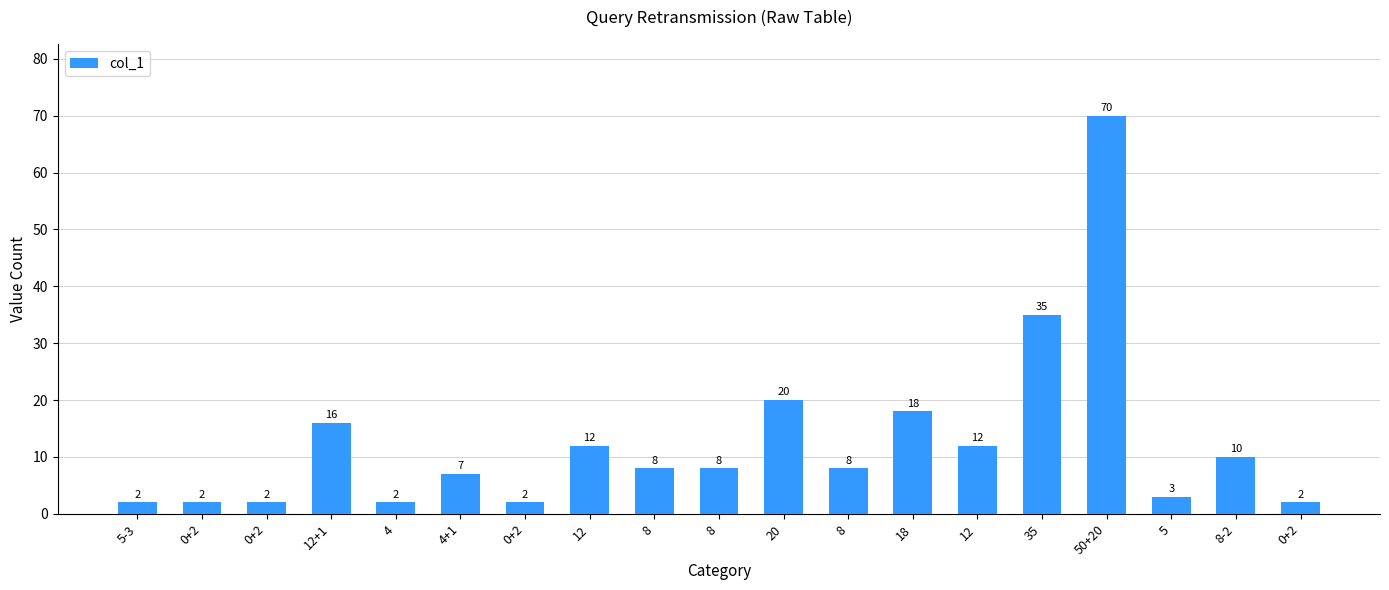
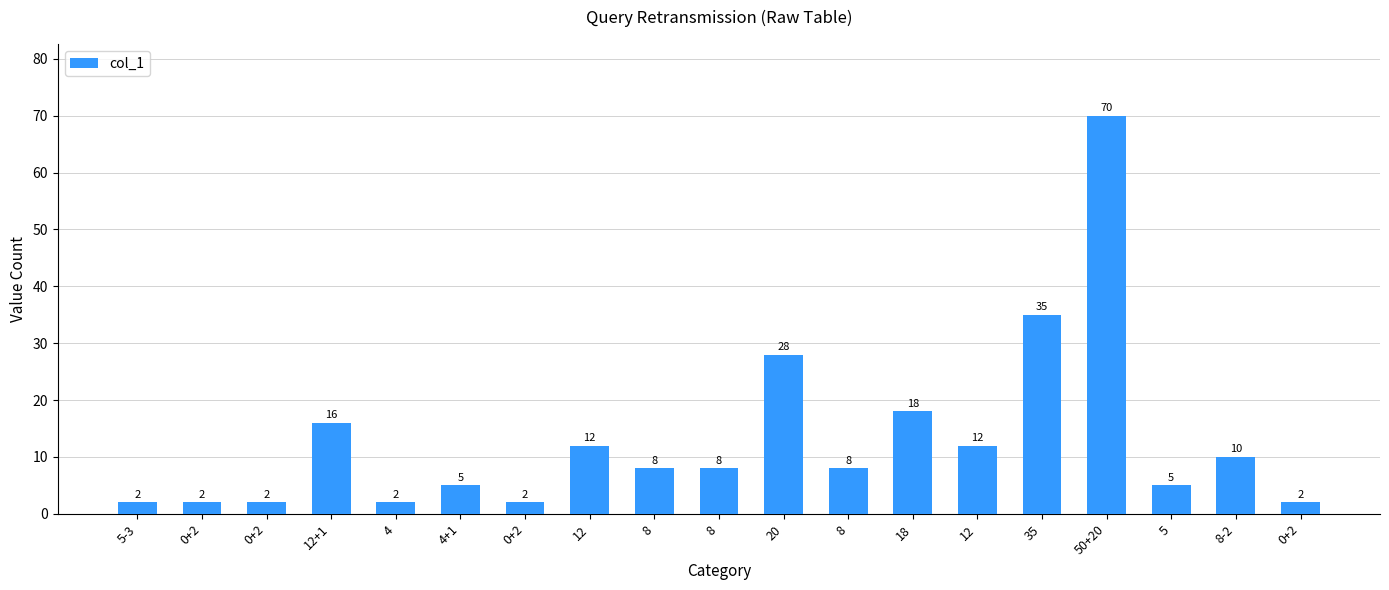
4+1: 7 -> 5
20: 20 -> 28
5: 3 -> 5
